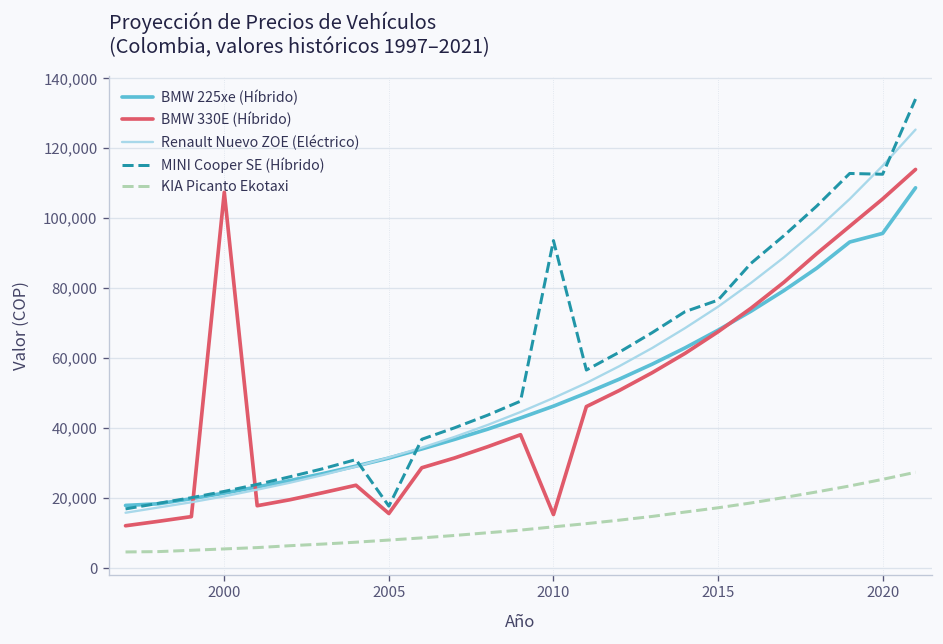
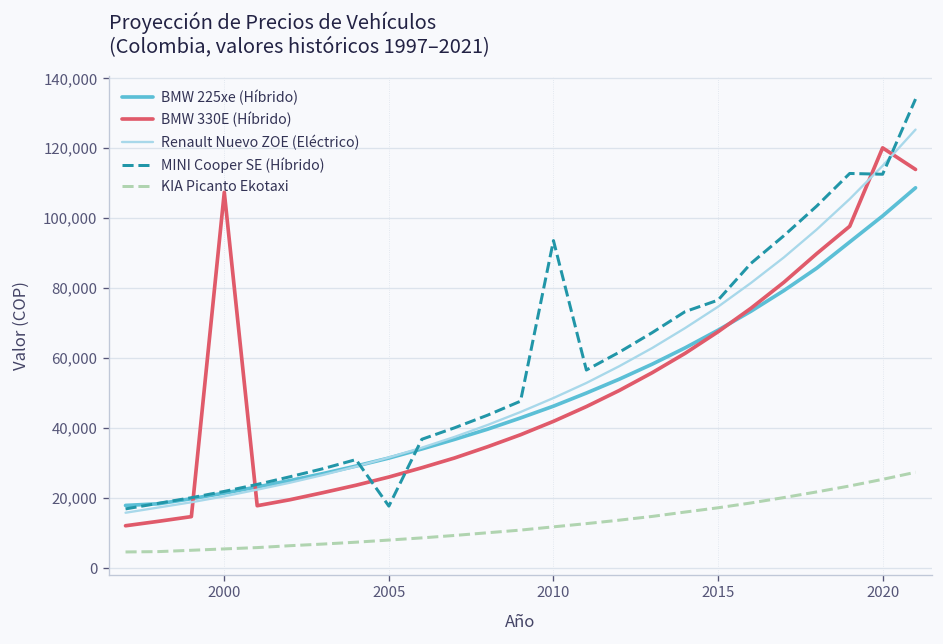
BMW 330E (Híbrido), 2005: 16,000 -> 26,000
BMW 330E (Híbrido), 2010: 15,000 -> 42,000
BMW 225xe (Híbrido), 2020: 96,000 -> 101,000
BMW 330E (Híbrido), 2020: 106,000 -> 120,000
